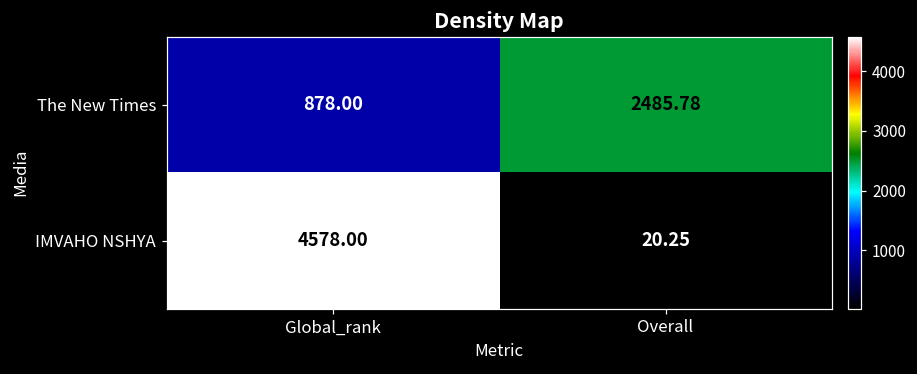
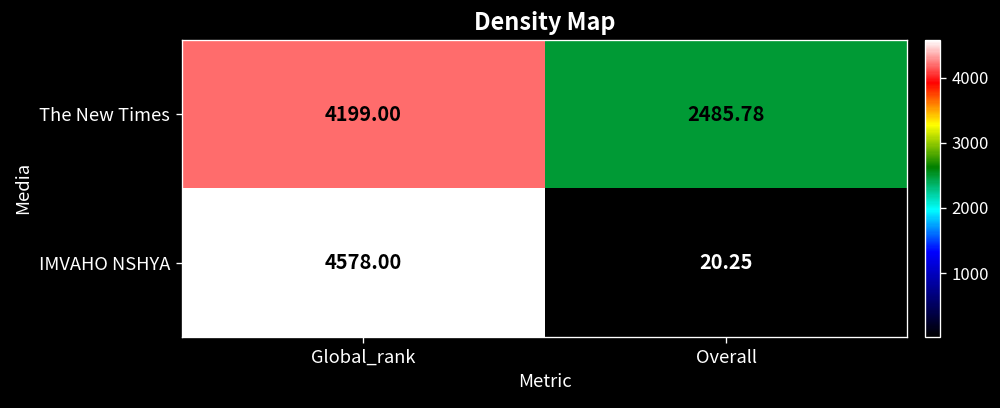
The New Times, Global_rank: 878.00 -> 4199.00
